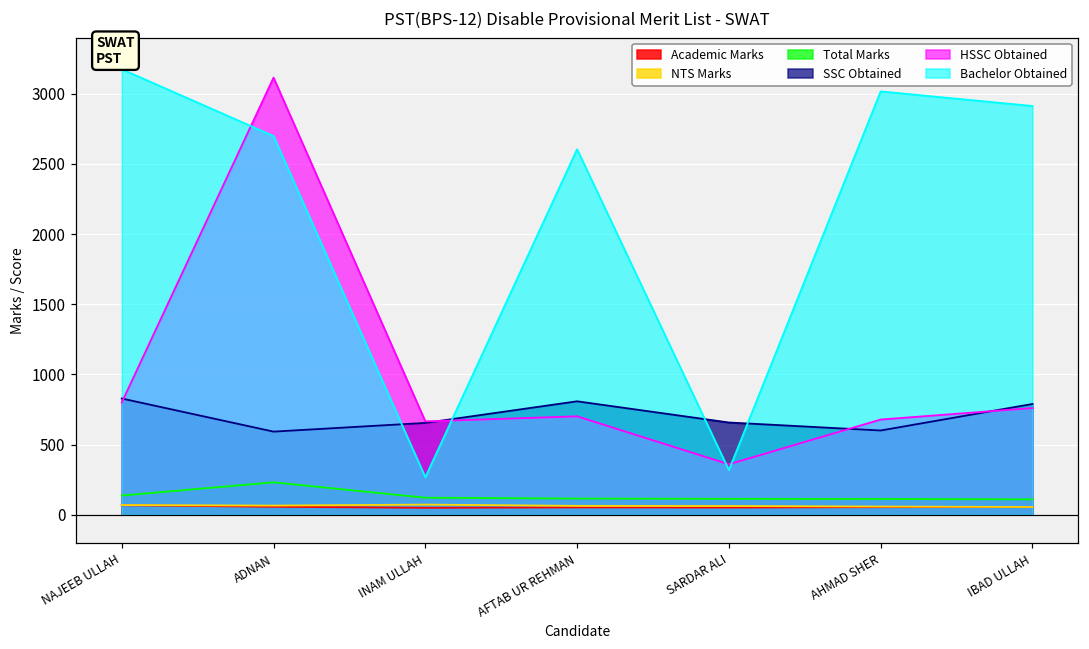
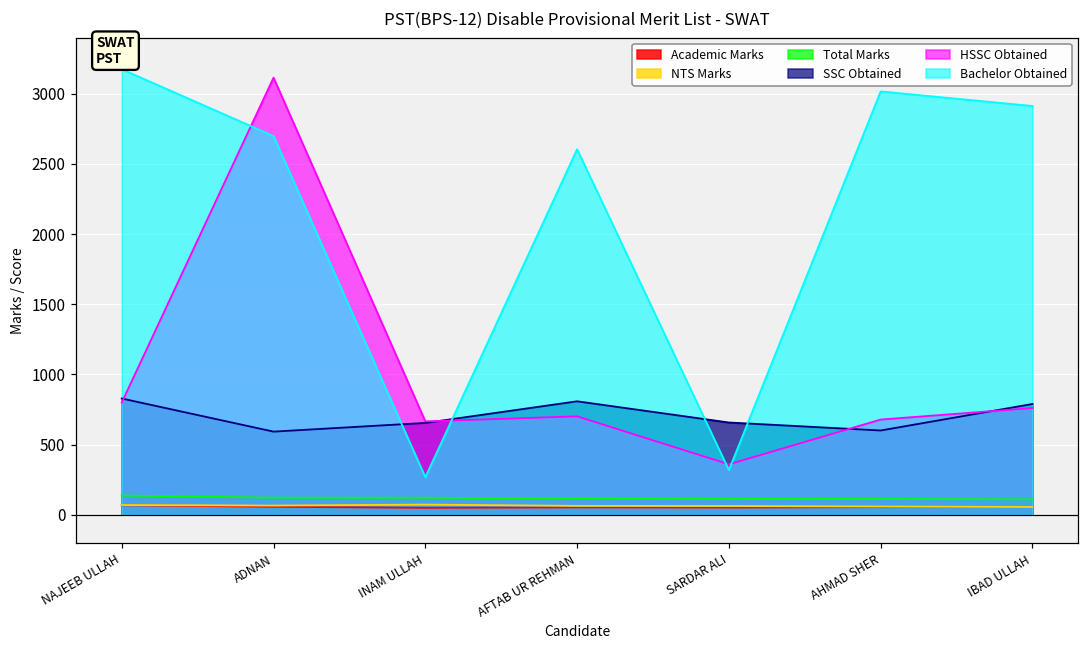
Total Marks, ADNAN: 230 -> 120
